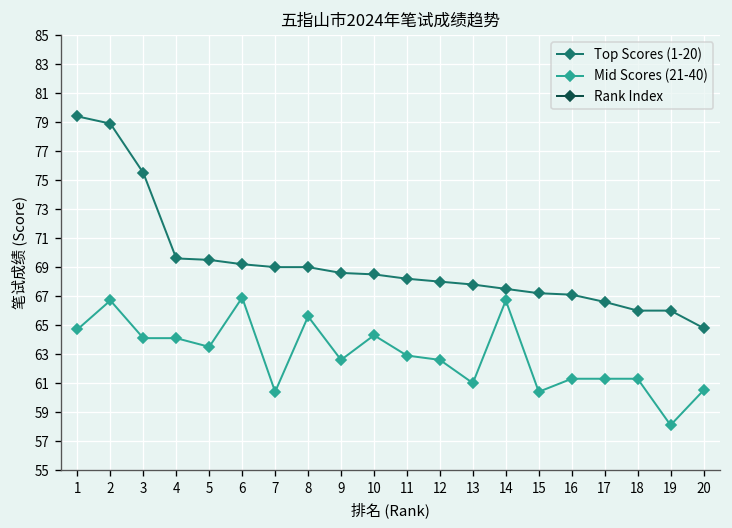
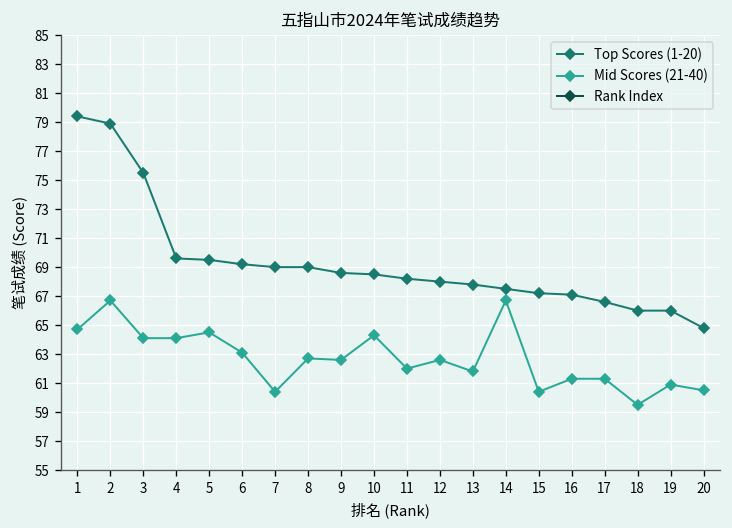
Mid Scores (21-40), 5: 63.5 -> 64.5
Mid Scores (21-40), 6: 66.9 -> 63.1
Mid Scores (21-40), 8: 65.6 -> 62.7
Mid Scores (21-40), 11: 62.9 -> 62.0
Mid Scores (21-40), 13: 61.0 -> 61.8
Mid Scores (21-40), 18: 61.3 -> 59.5
Mid Scores (21-40), 19: 58.1 -> 60.9
